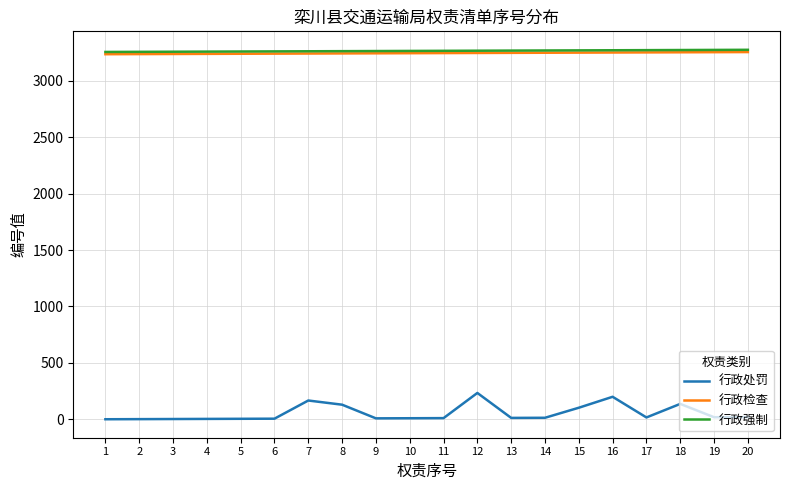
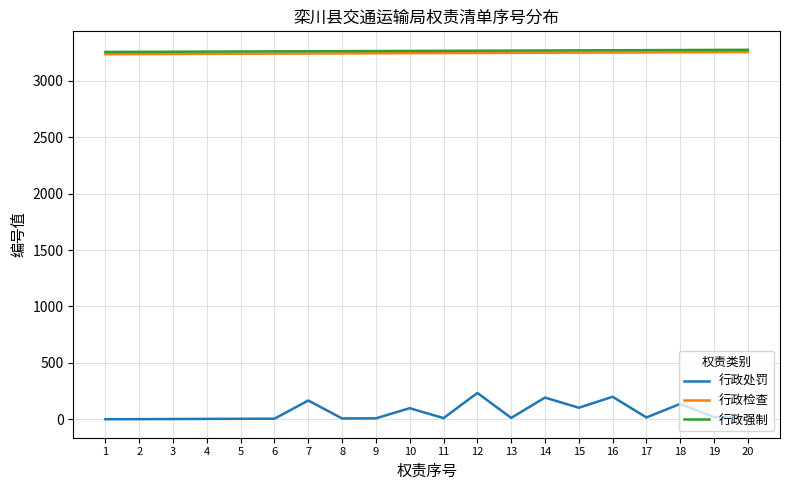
行政处罚, 8: 130 -> 10
行政处罚, 10: 10 -> 100
行政处罚, 14: 10 -> 190
